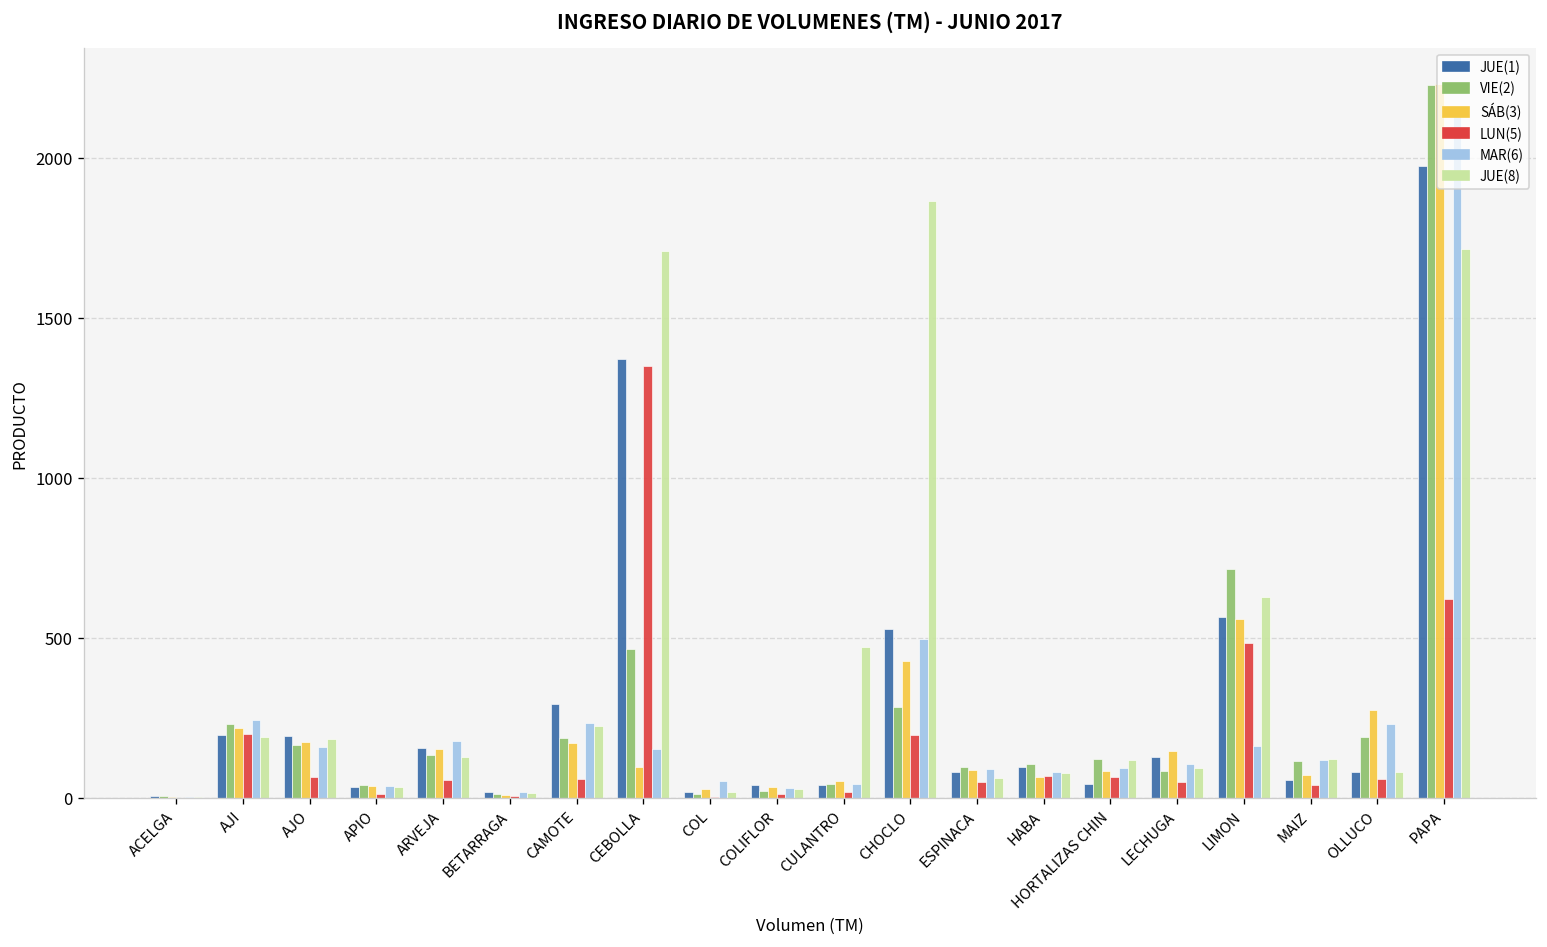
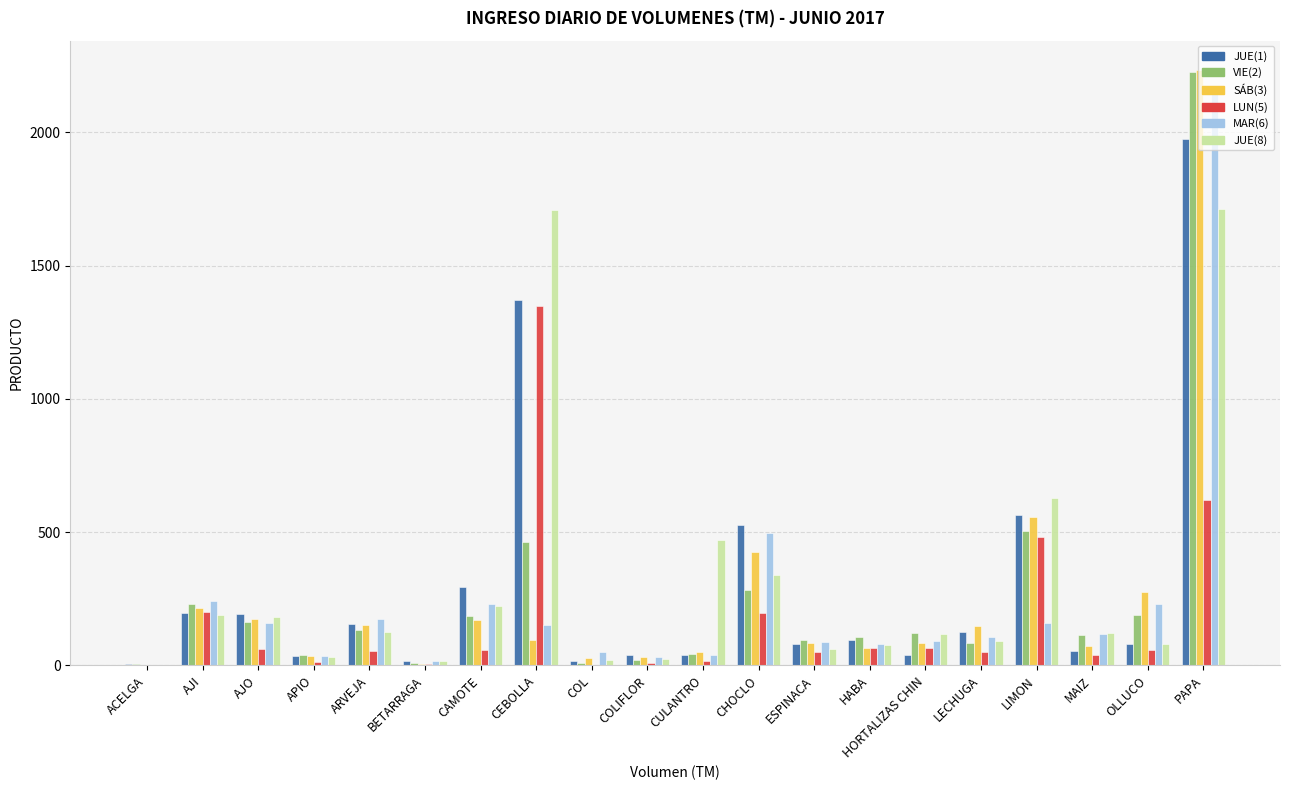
JUE(8), CHOCLO: 1870 -> 340
VIE(2), LIMON: 720 -> 510
